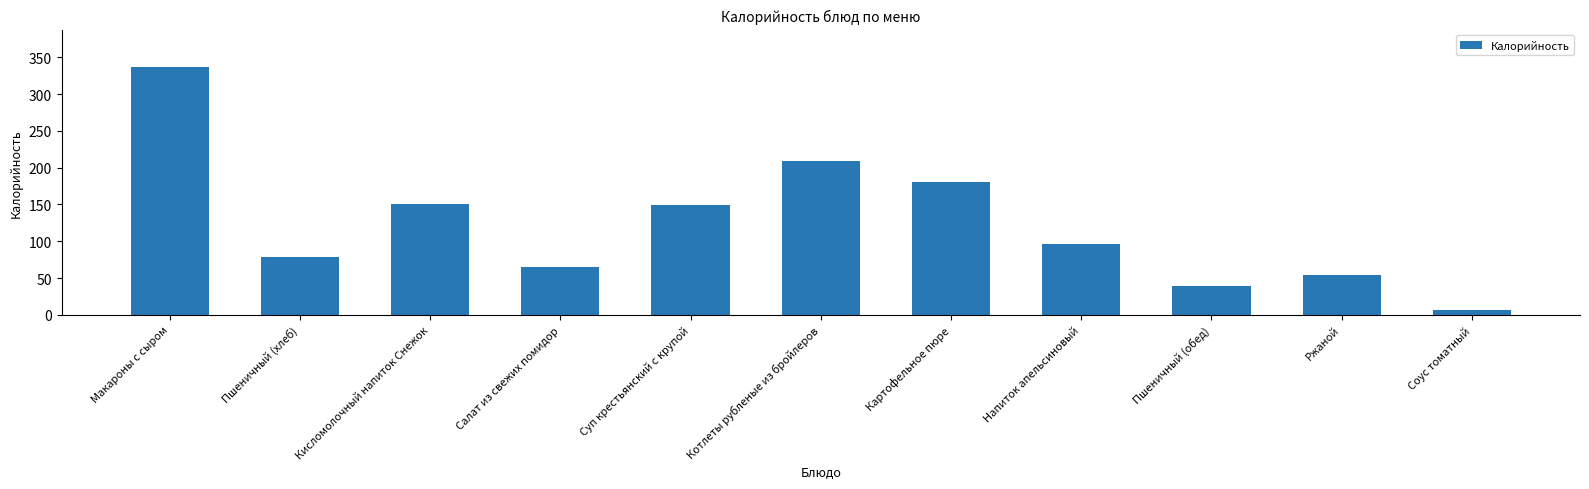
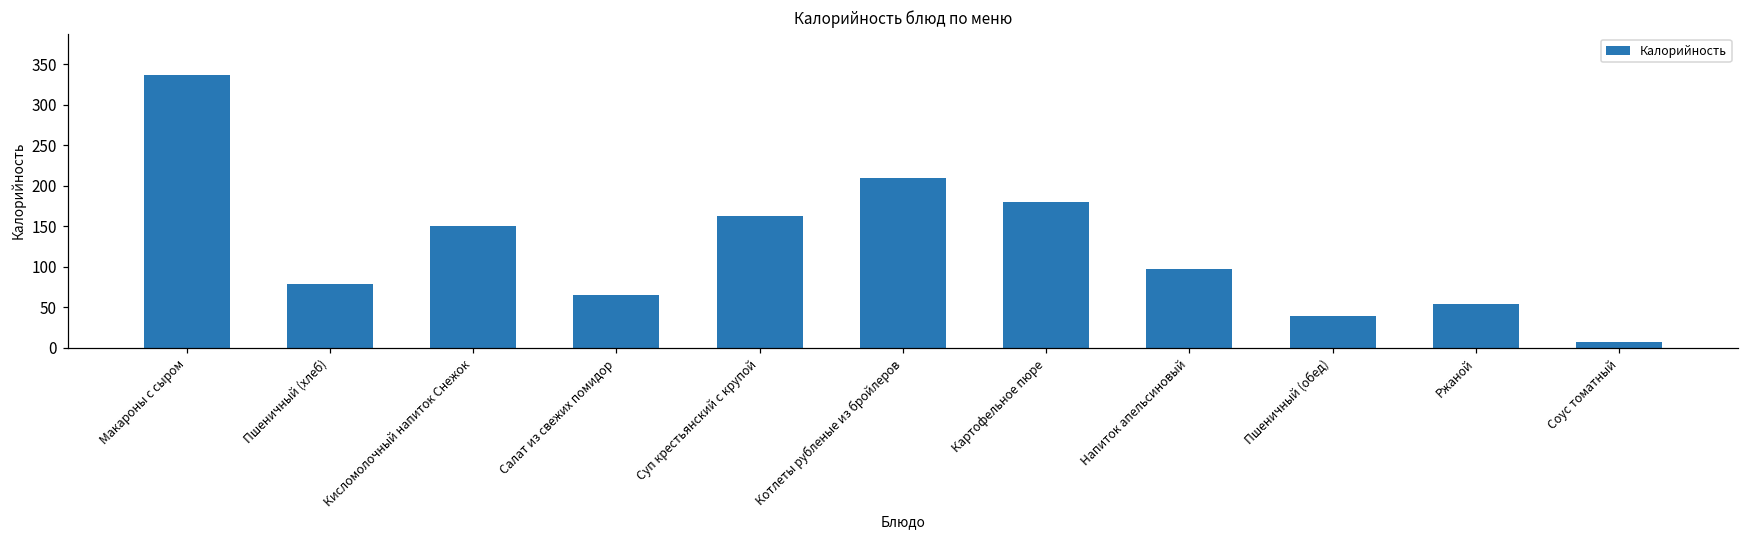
Суп крестьянский с крупой: 150 -> 160
